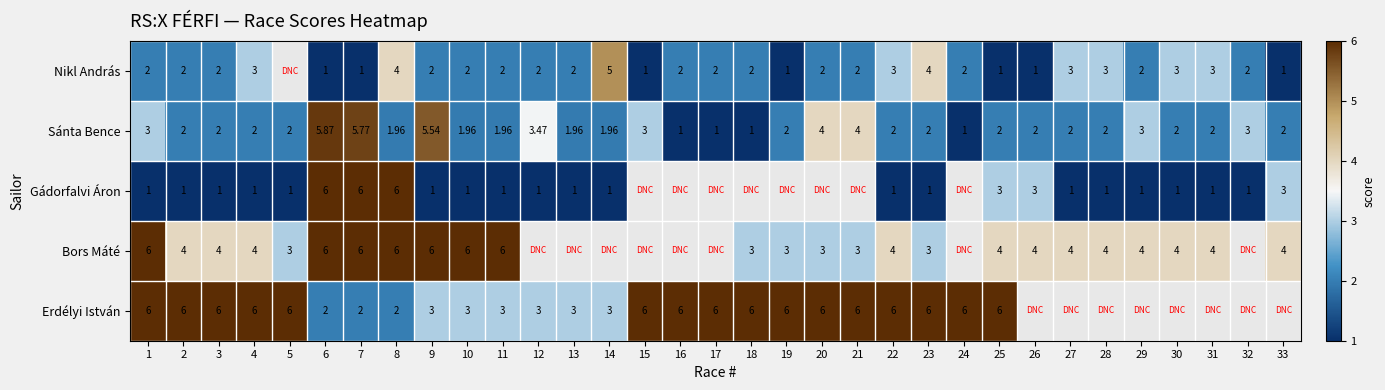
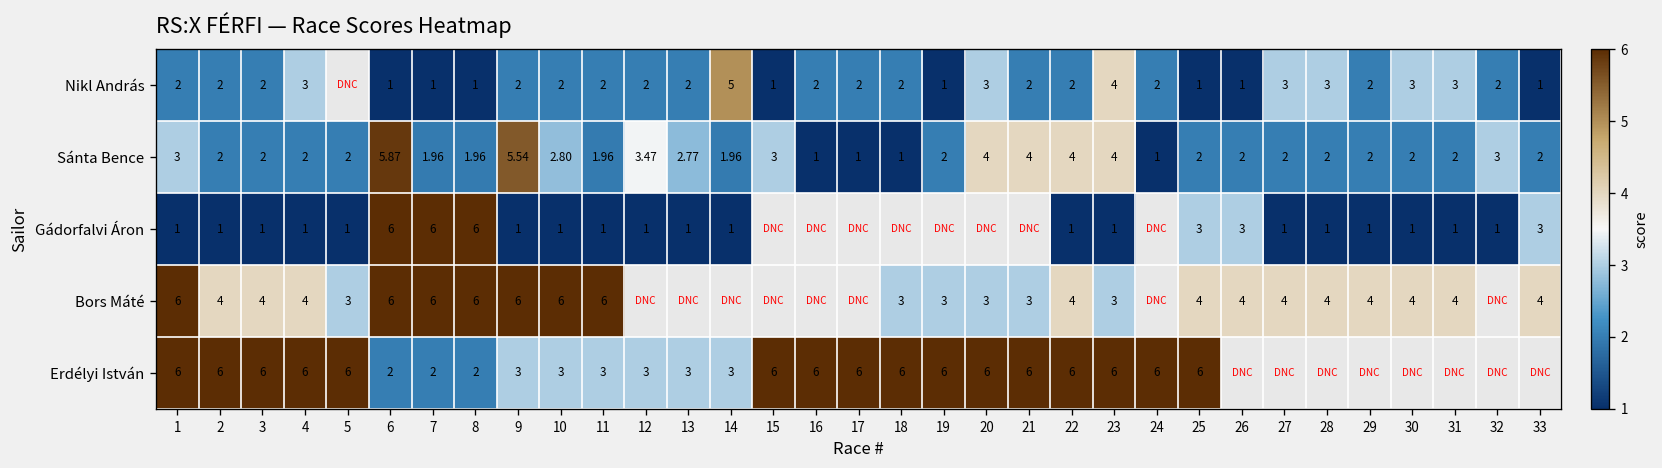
Nikl András, 8: 4 -> 1
Nikl András, 20: 2 -> 3
Nikl András, 22: 3 -> 2
Sánta Bence, 7: 5.77 -> 1.96
Sánta Bence, 10: 1.96 -> 2.80
Sánta Bence, 13: 1.96 -> 2.77
Sánta Bence, 22: 2 -> 4
Sánta Bence, 23: 2 -> 4
Sánta Bence, 29: 3 -> 2
